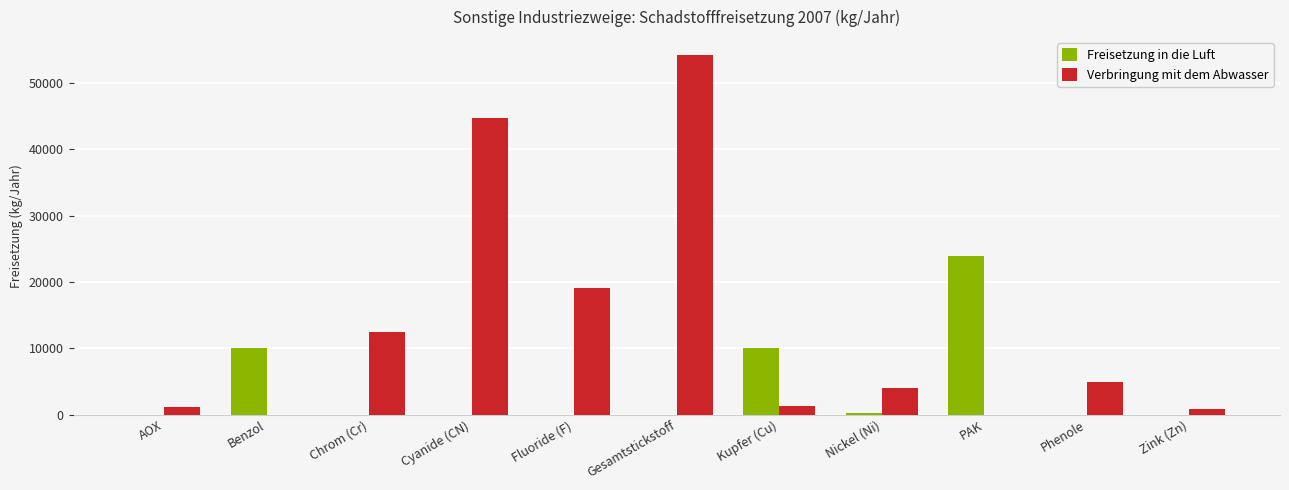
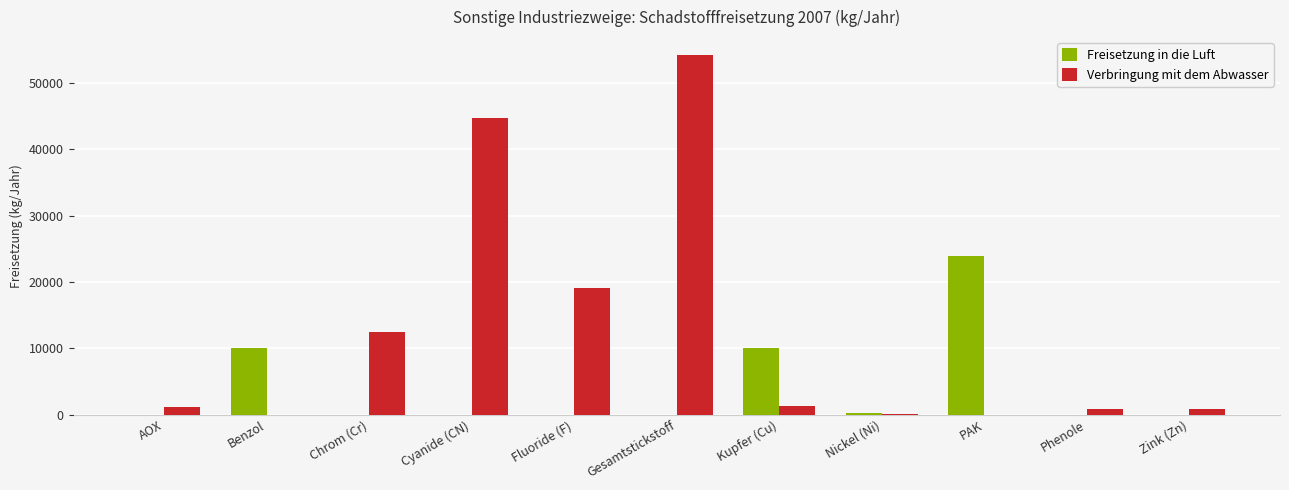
Verbringung mit dem Abwasser, Nickel (Ni): 4000 -> 0
Verbringung mit dem Abwasser, Phenole: 5000 -> 1000
